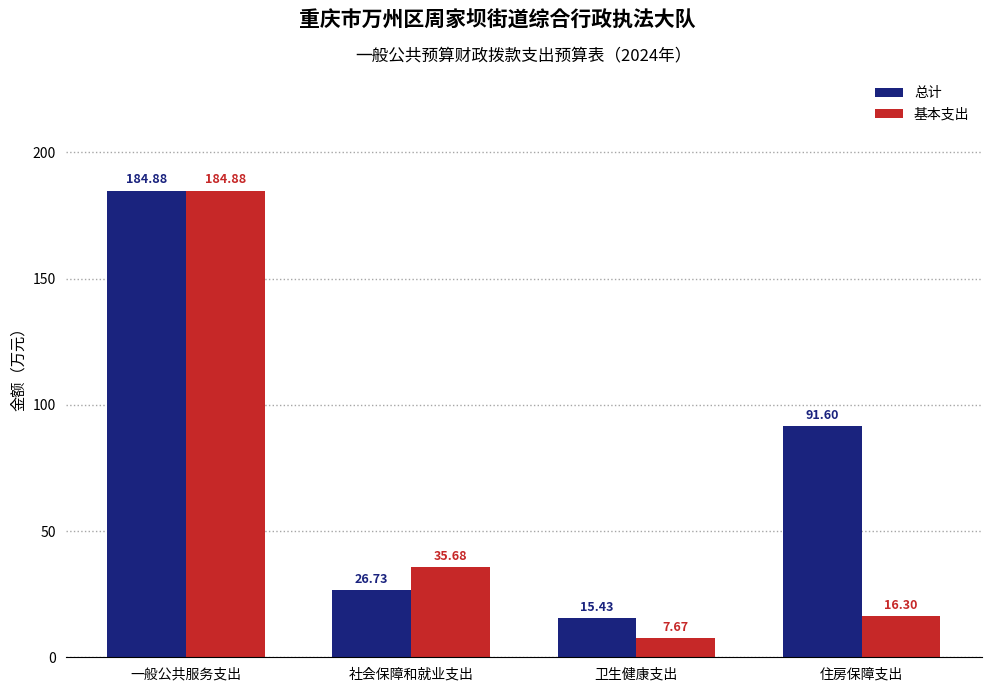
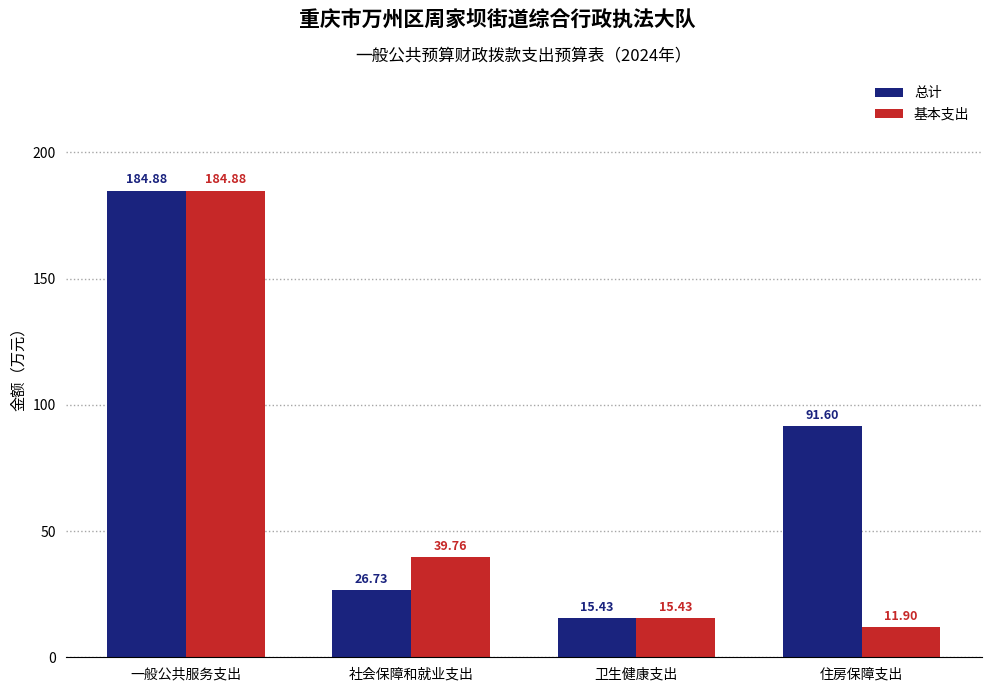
基本支出, 社会保障和就业支出: 35.68 -> 39.76
基本支出, 卫生健康支出: 7.67 -> 15.43
基本支出, 住房保障支出: 16.30 -> 11.90
